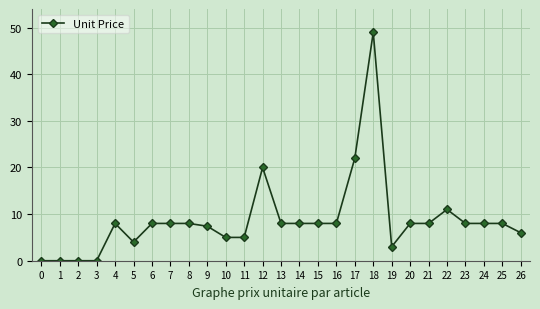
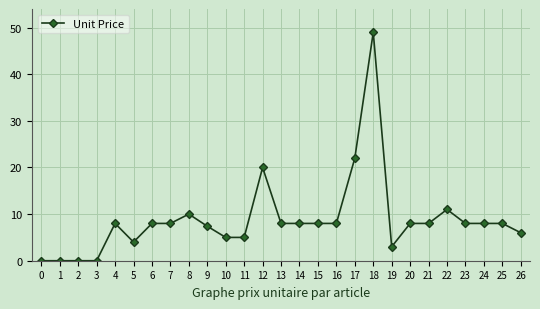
8: 8 -> 10
